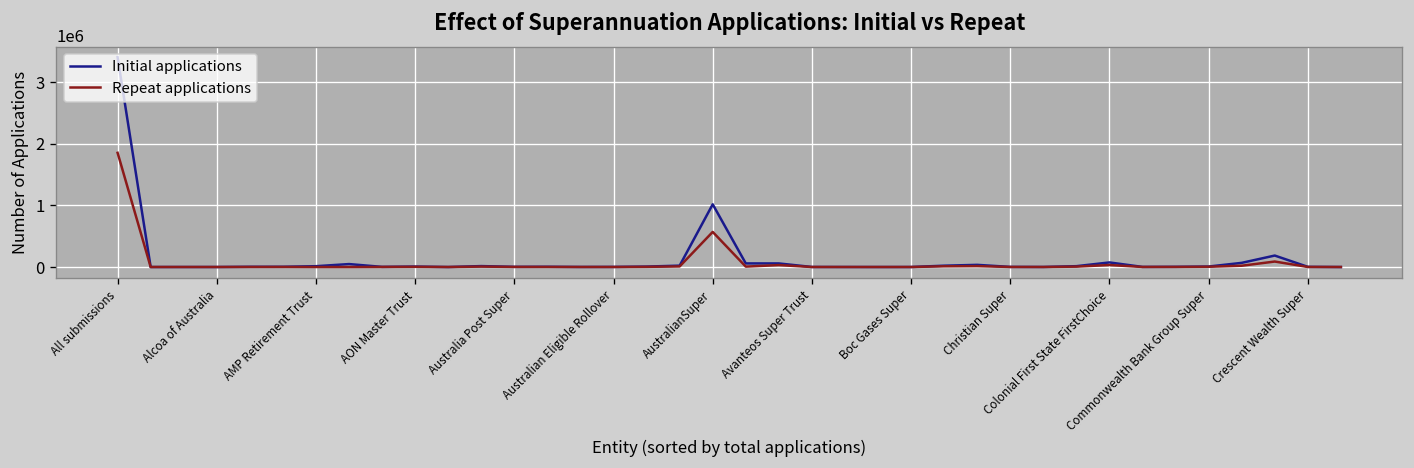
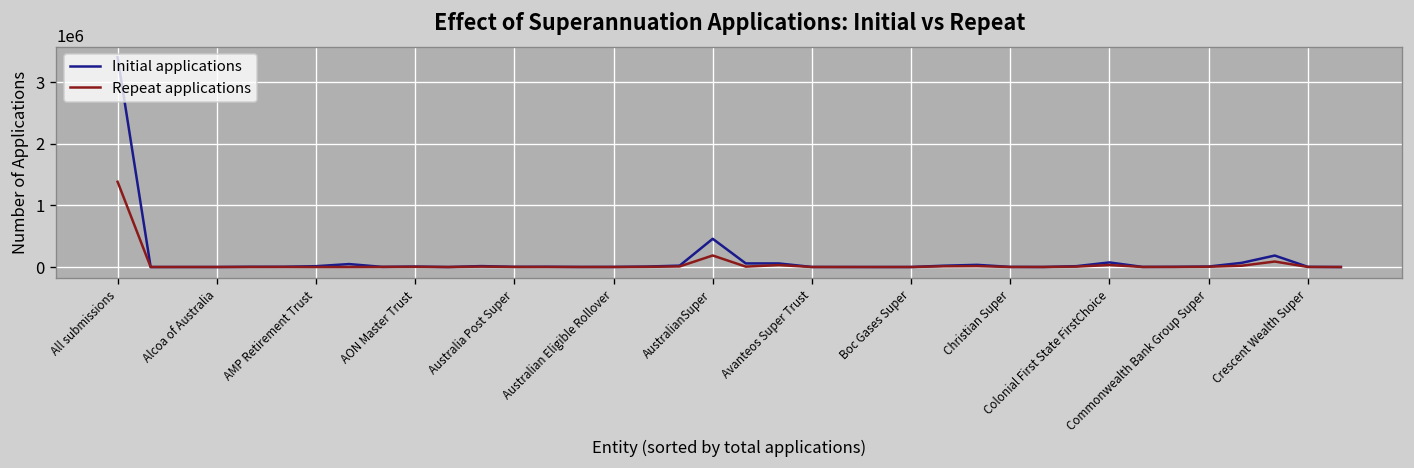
Repeat applications, All submissions: 1900000 -> 1400000
Initial applications, AustralianSuper: 1000000 -> 500000
Repeat applications, AustralianSuper: 600000 -> 200000
